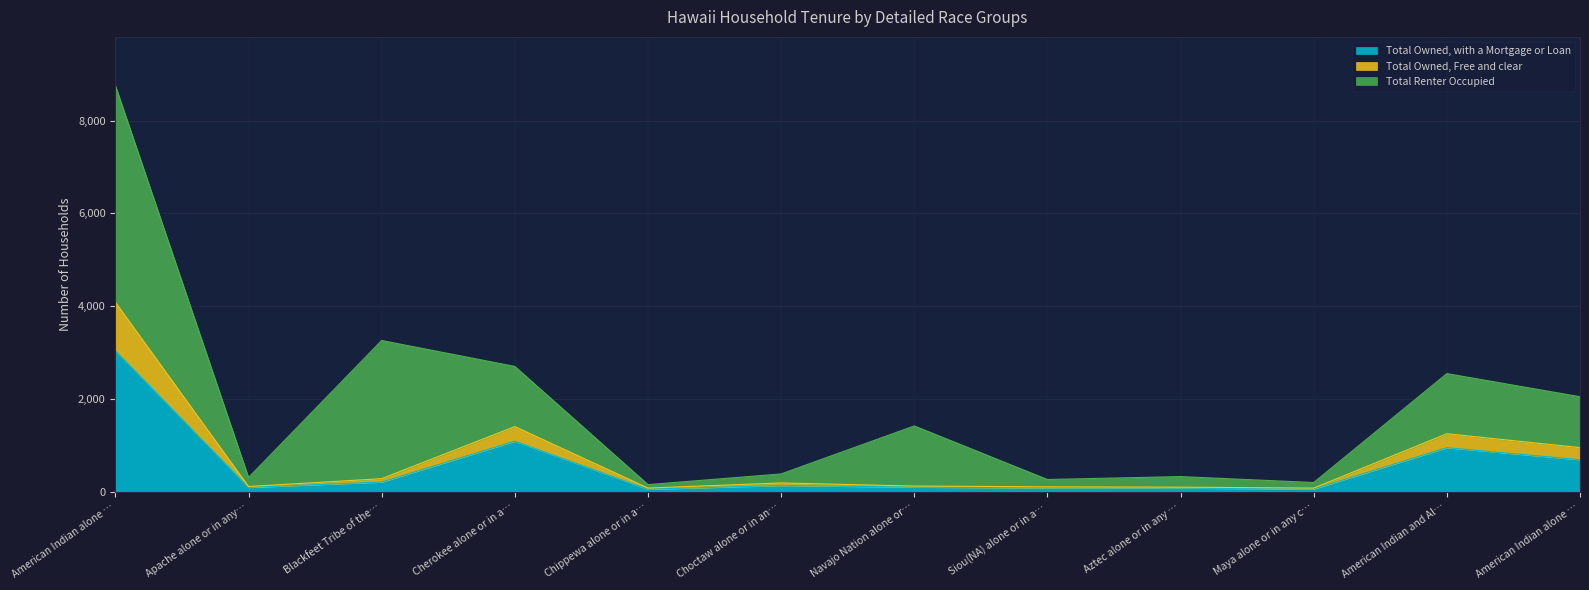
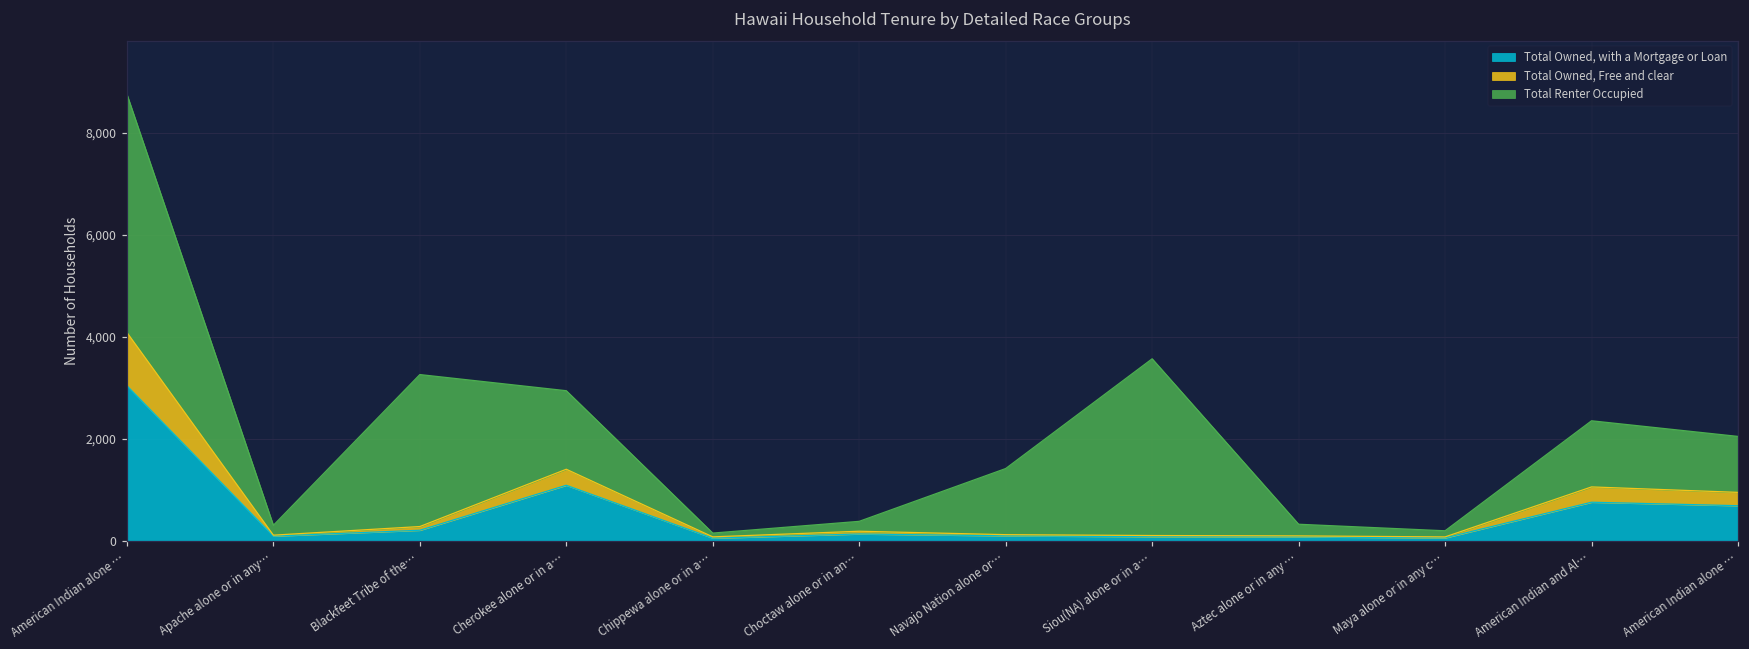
Total Renter Occupied, Cherokee alone or in a…: 1,300 -> 1,500
Total Renter Occupied, Siou(NA) alone or in a…: 200 -> 3,500
Total Owned, with a Mortgage or Loan, American Indian and Al…: 1,000 -> 800
